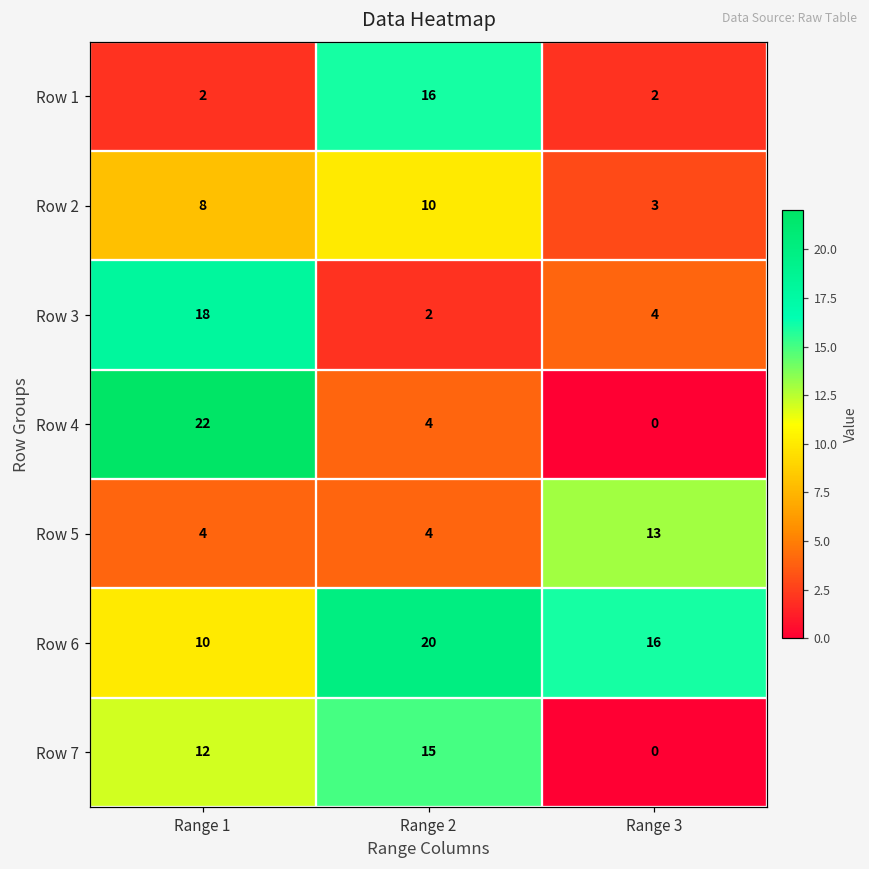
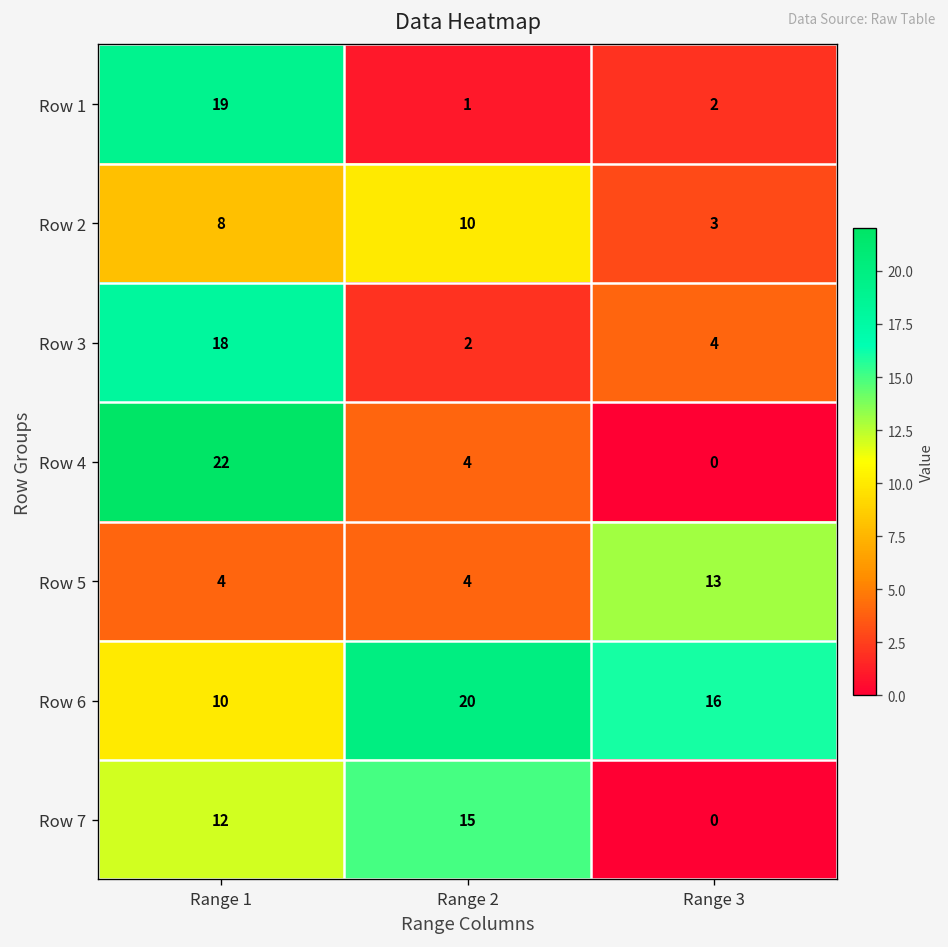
Row 1, Range 1: 2 -> 19
Row 1, Range 2: 16 -> 1
